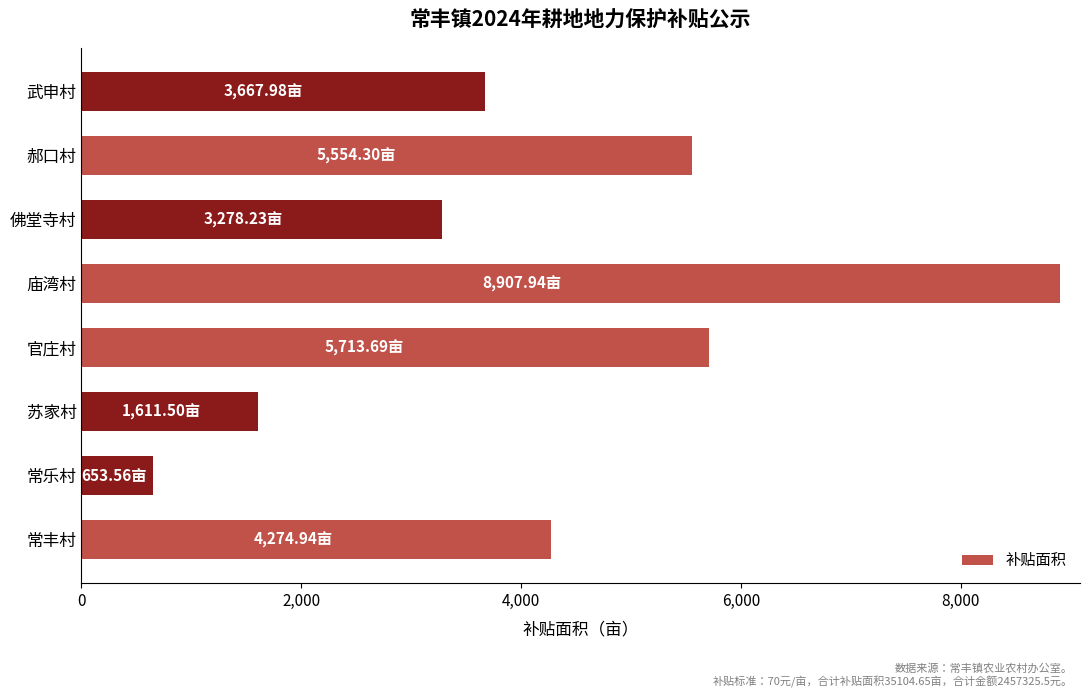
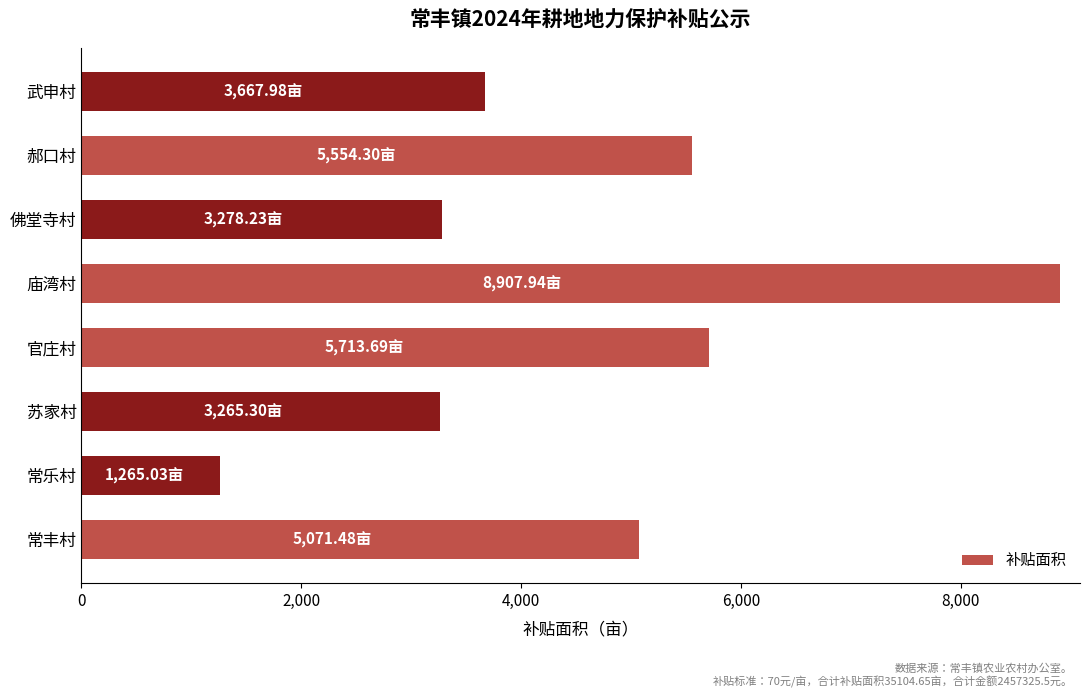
苏家村: 1,611.50亩 -> 3,265.30亩
常乐村: 653.56亩 -> 1,265.03亩
常丰村: 4,274.94亩 -> 5,071.48亩
